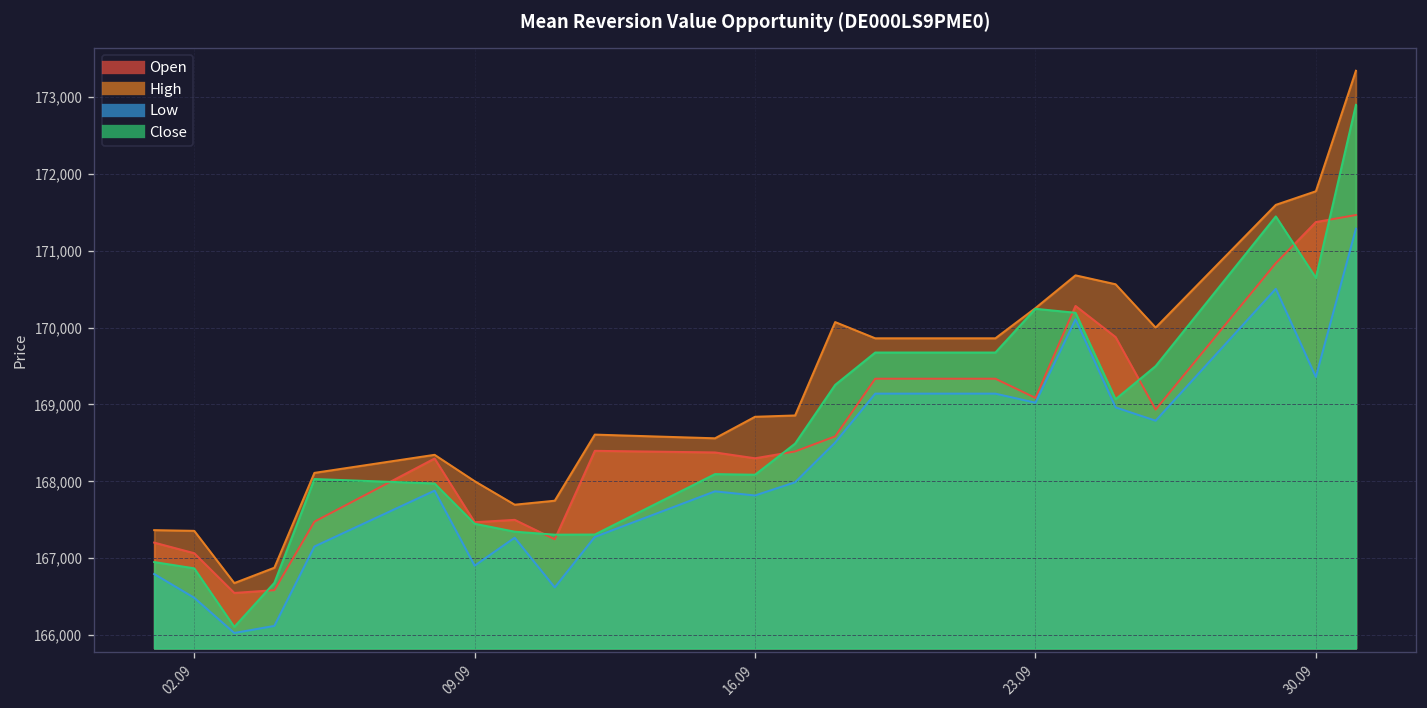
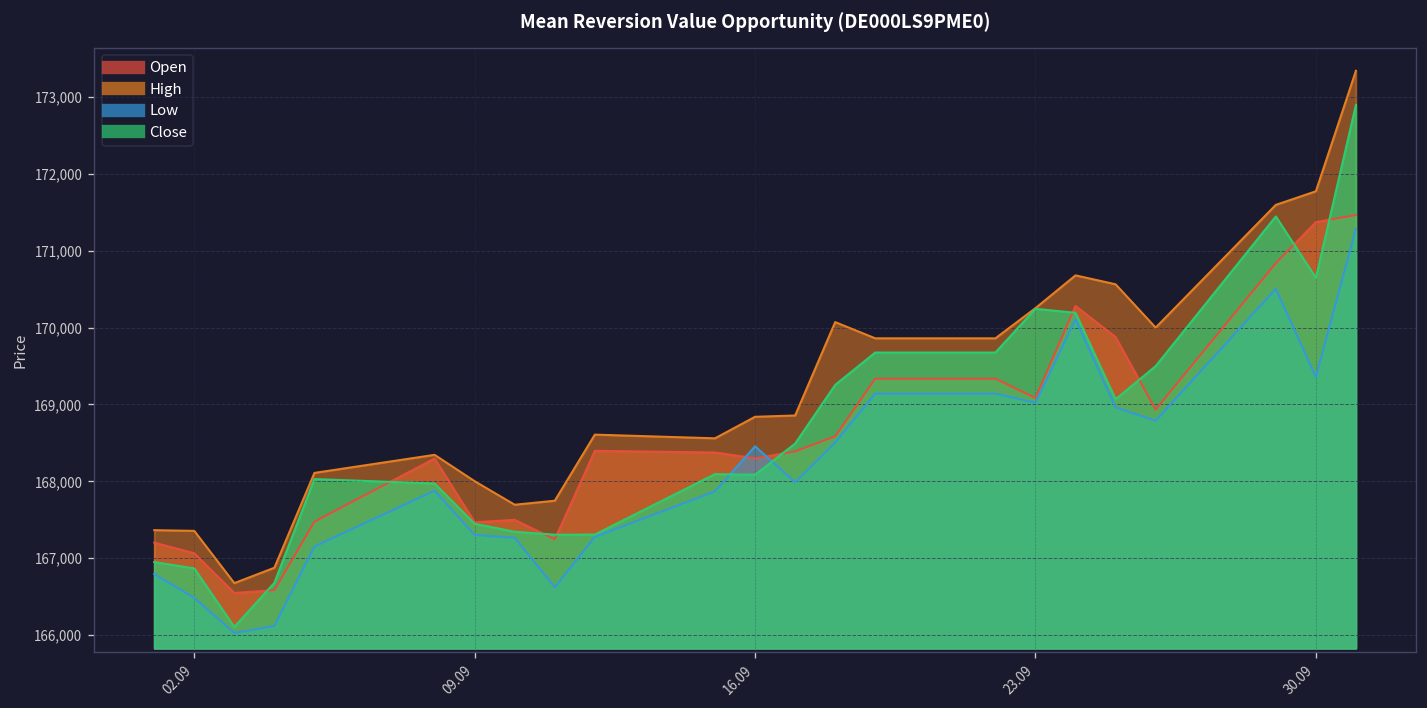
Low, 09.09: 166,900 -> 167,300
Low, 16.09: 167,800 -> 168,500
